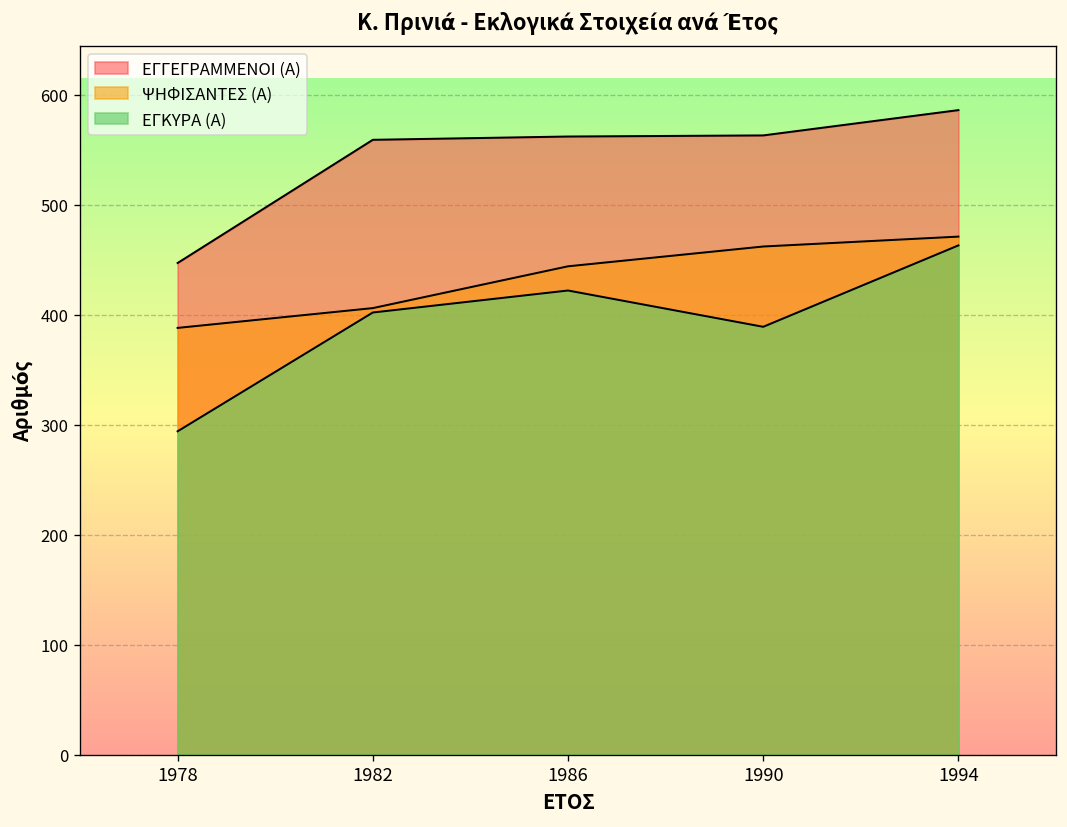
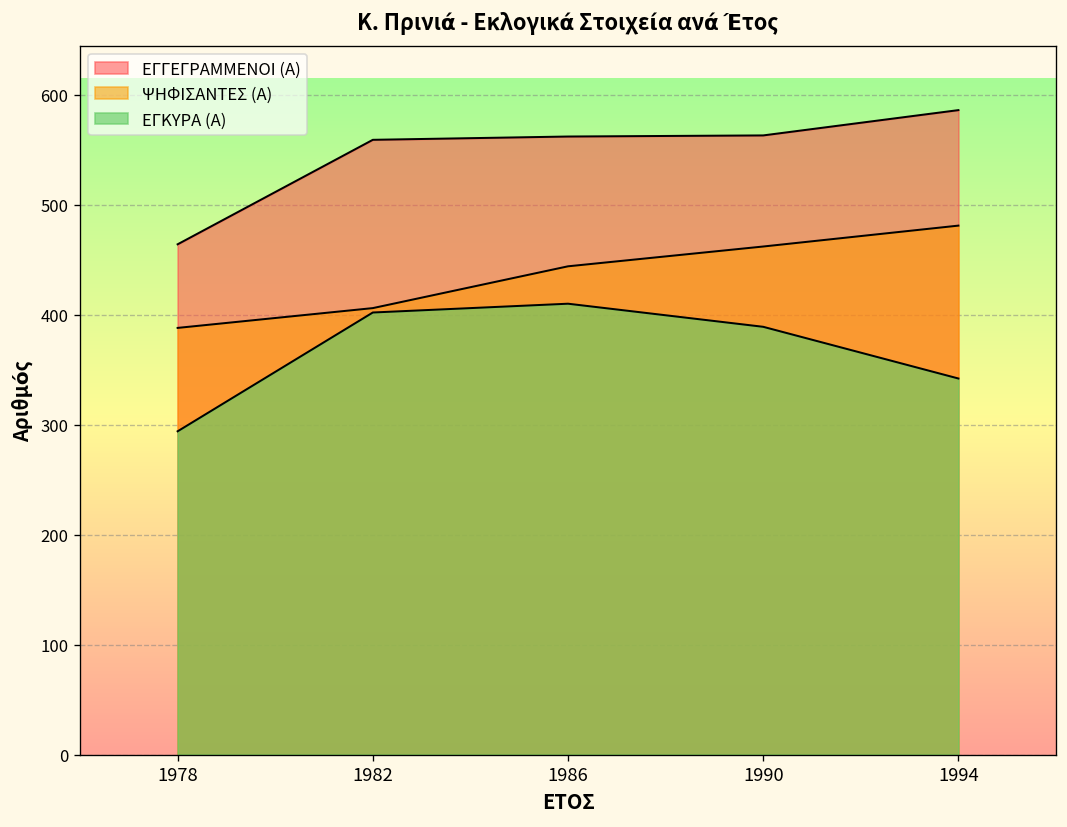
ΕΓΓΕΓΡΑΜΜΕΝΟΙ (Α), 1978: 450 -> 460
ΕΓΚΥΡΑ (Α), 1986: 420 -> 410
ΨΗΦΙΣΑΝΤΕΣ (Α), 1994: 470 -> 480
ΕΓΚΥΡΑ (Α), 1994: 460 -> 340
